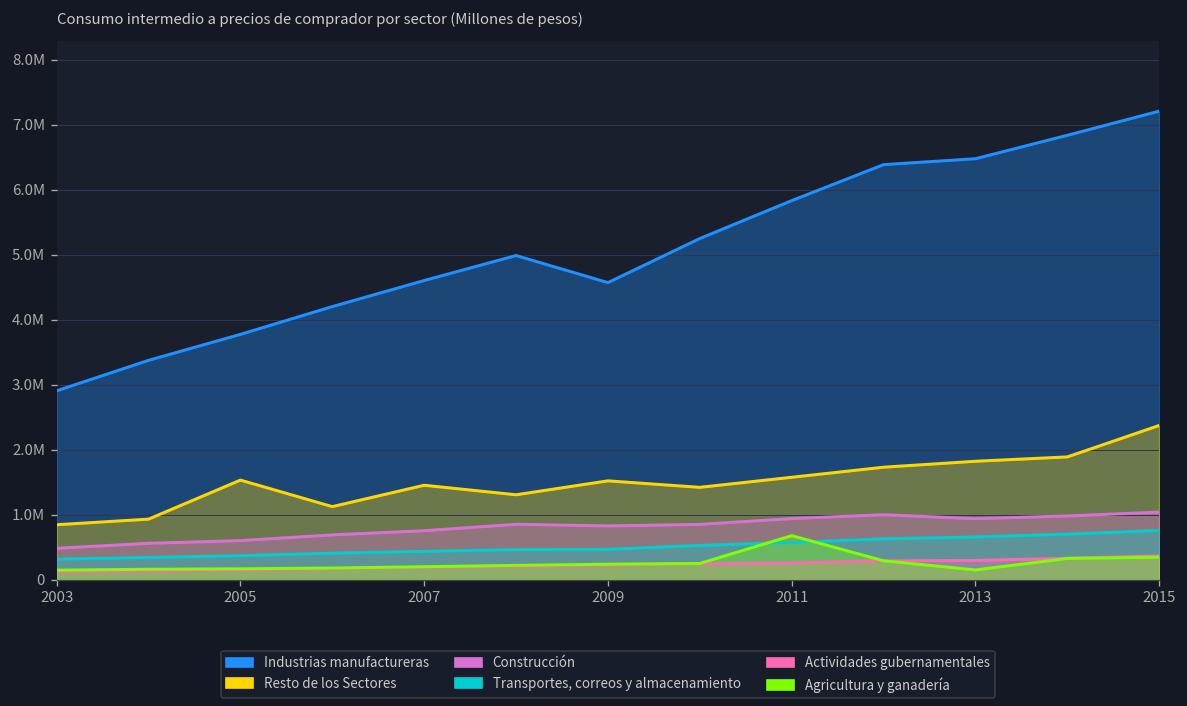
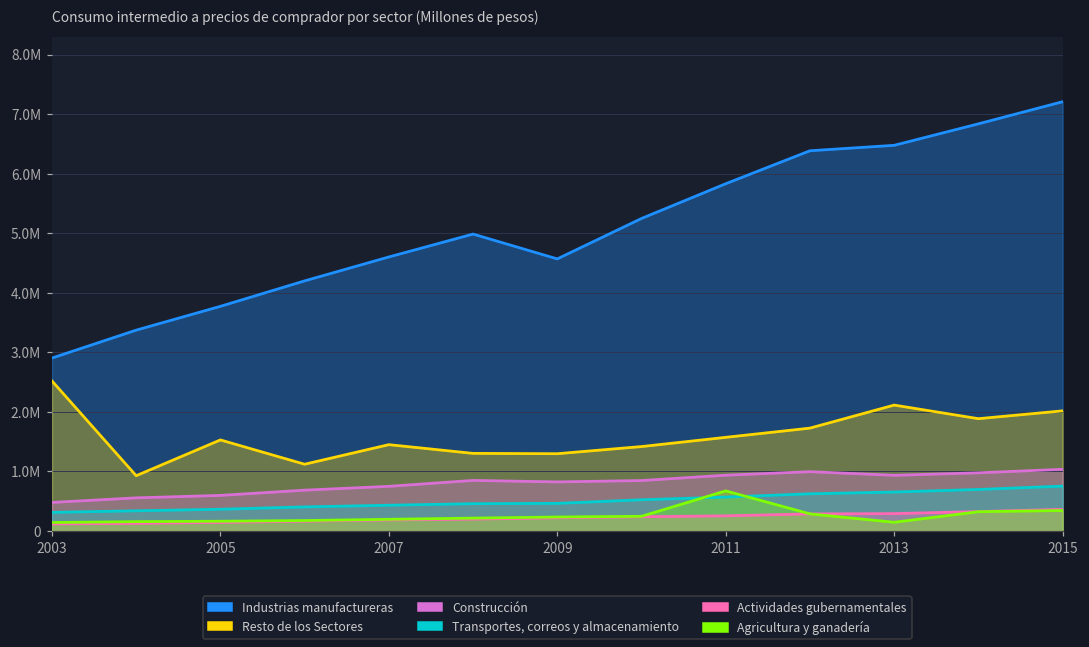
Resto de los Sectores, 2003: 800000 -> 2500000
Resto de los Sectores, 2009: 1500000 -> 1300000
Resto de los Sectores, 2013: 1800000 -> 2100000
Resto de los Sectores, 2015: 2400000 -> 2000000
